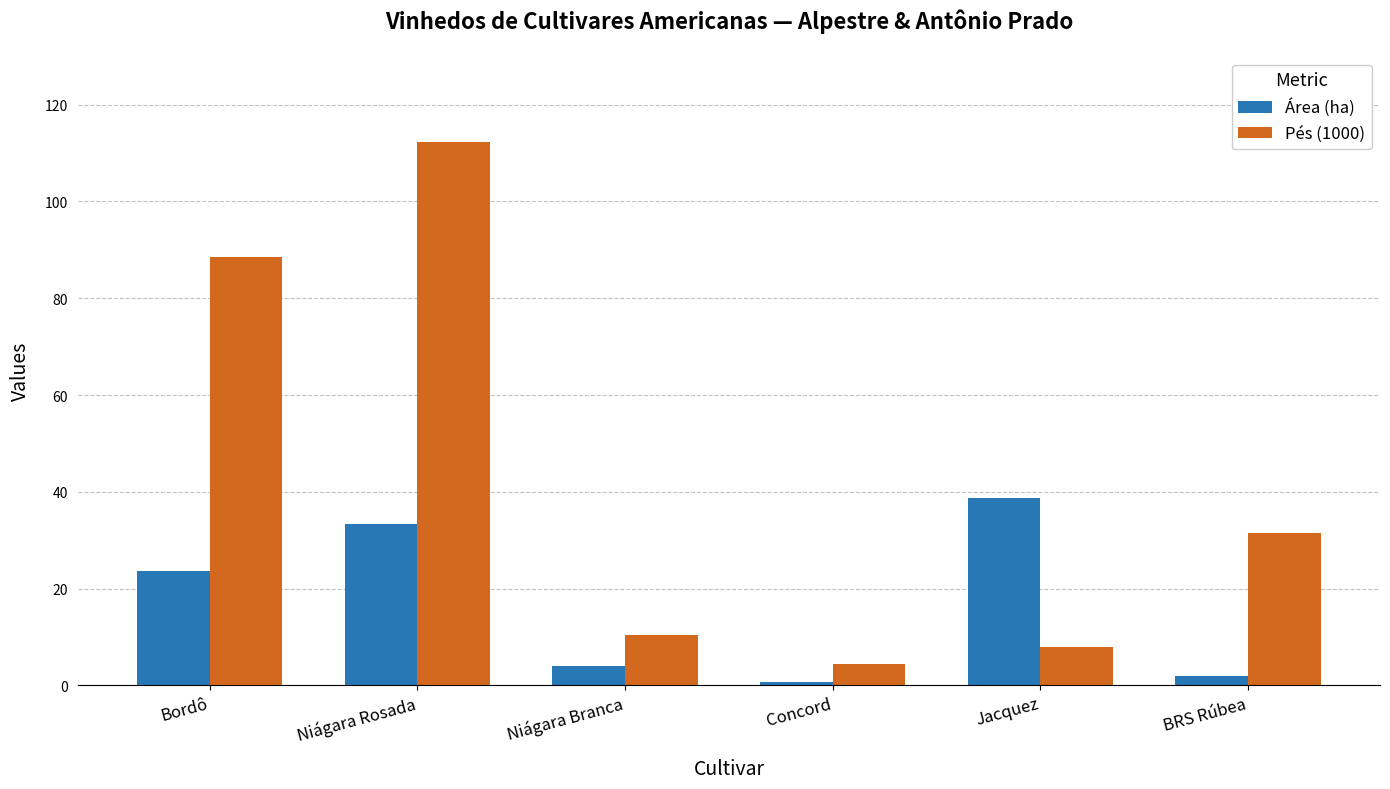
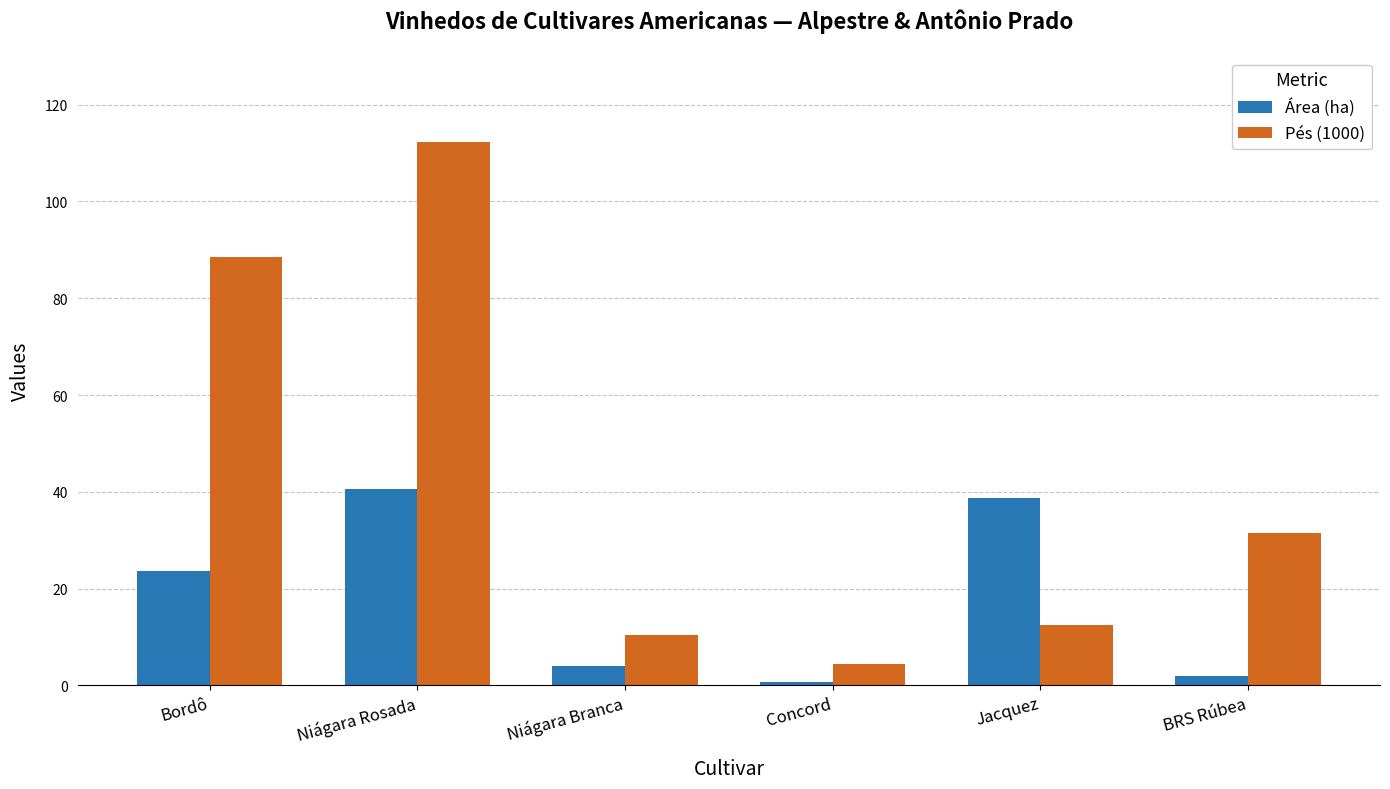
Área (ha), Niágara Rosada: 33 -> 40
Pés (1000), Jacquez: 8 -> 13
